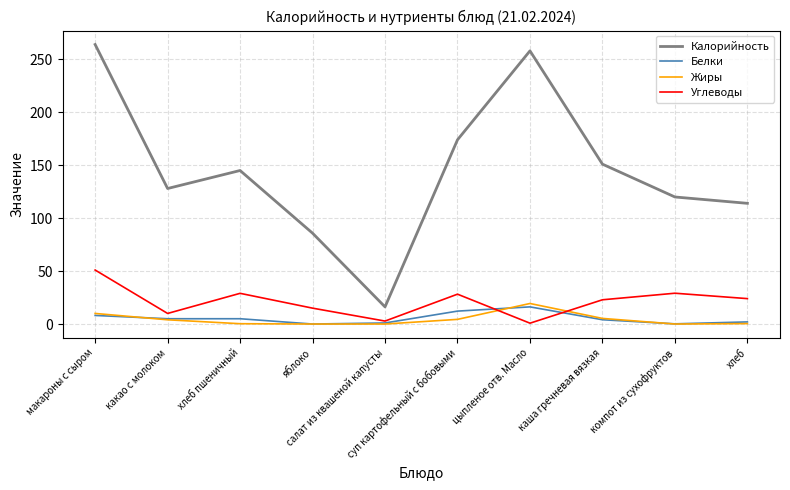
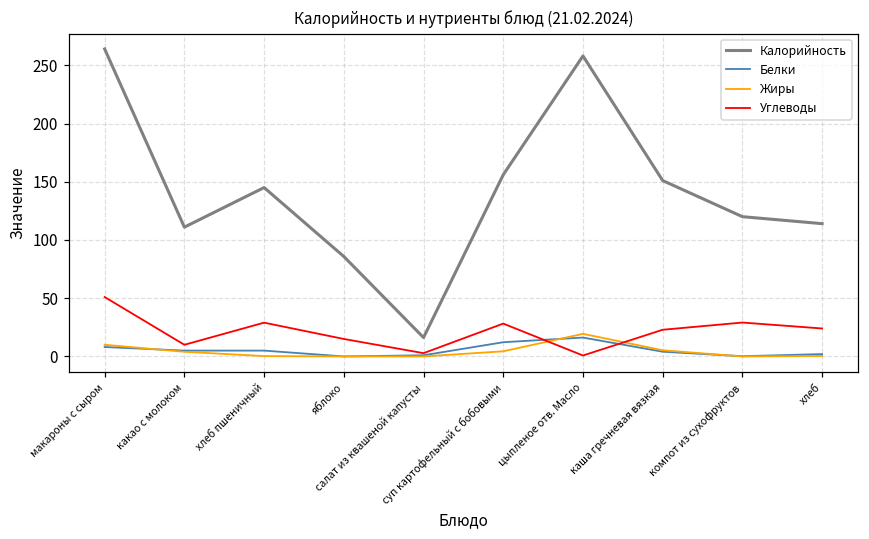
Калорийность, какао с молоком: 128 -> 111
Калорийность, суп картофельный с бобовыми: 174 -> 156
